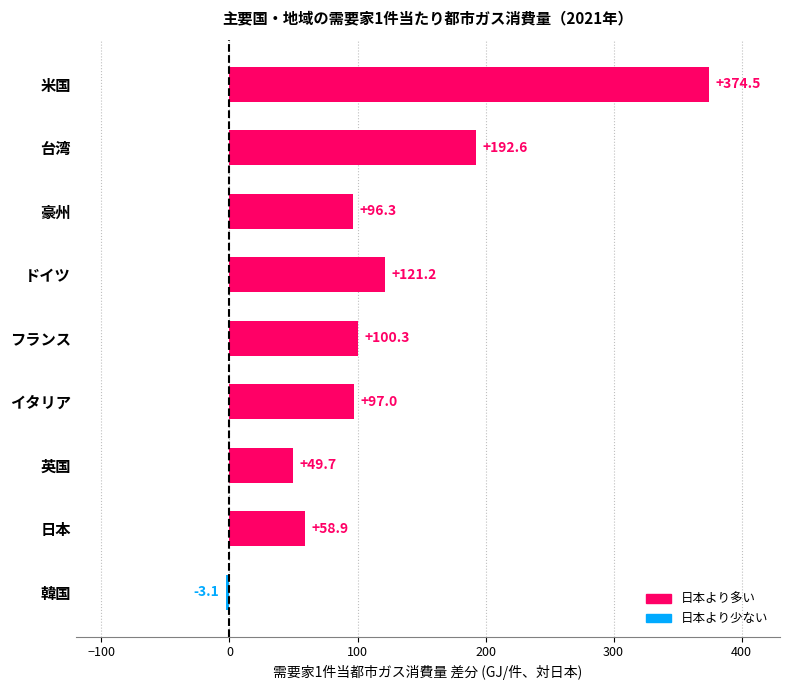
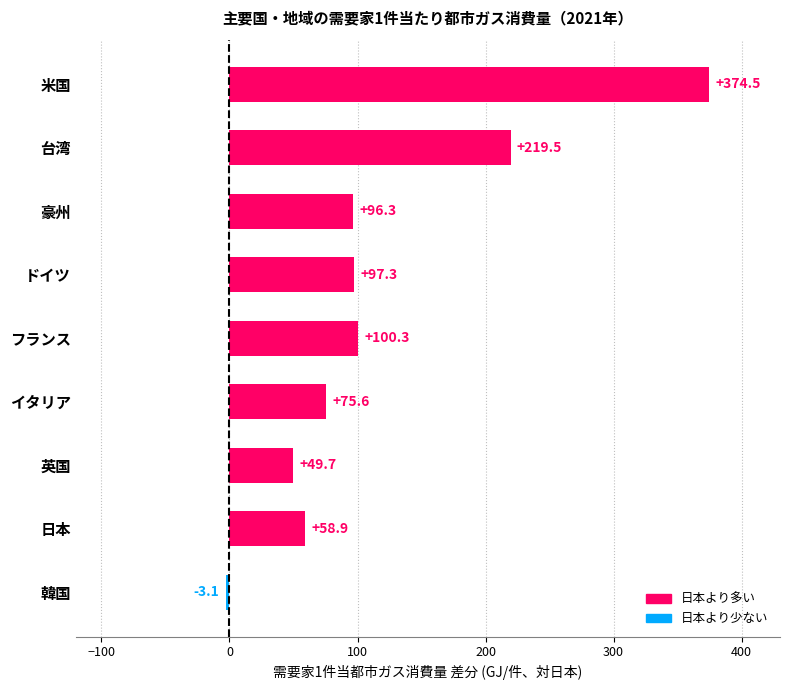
台湾: +192.6 -> +219.5
ドイツ: +121.2 -> +97.3
イタリア: +97.0 -> +75.6
